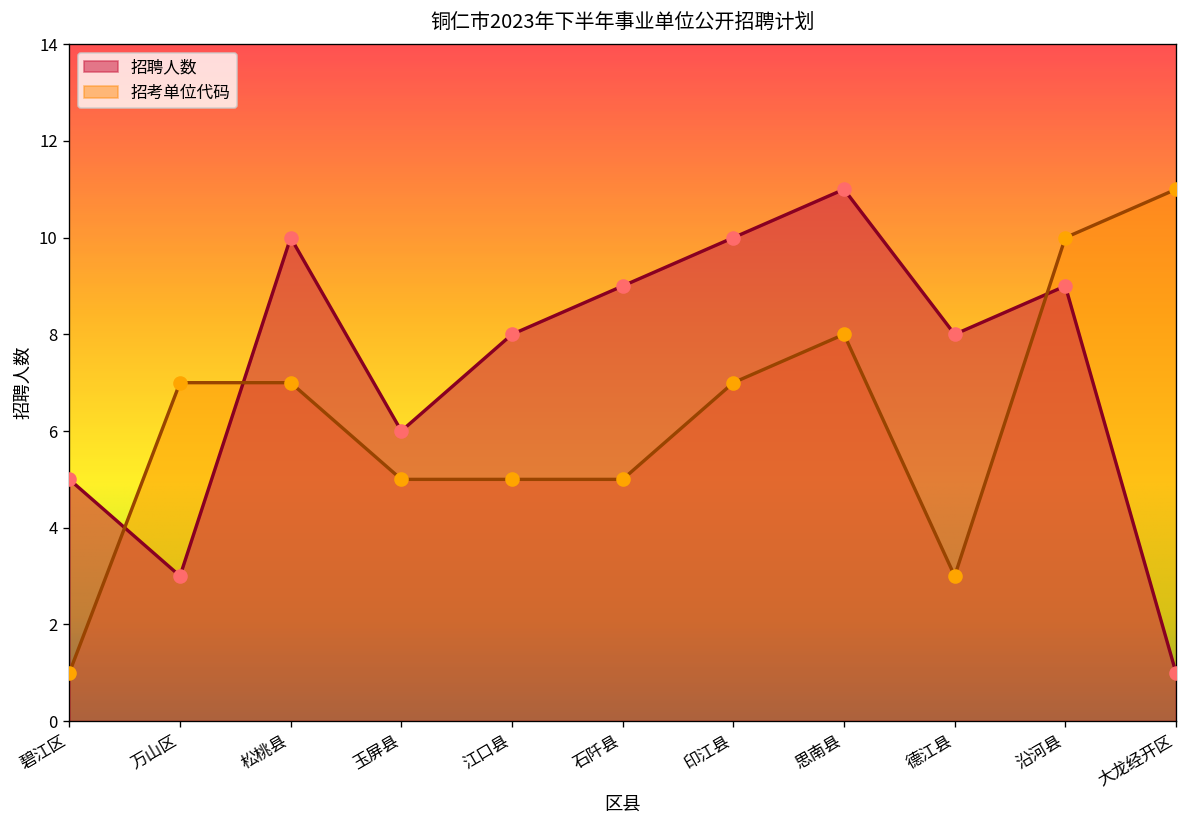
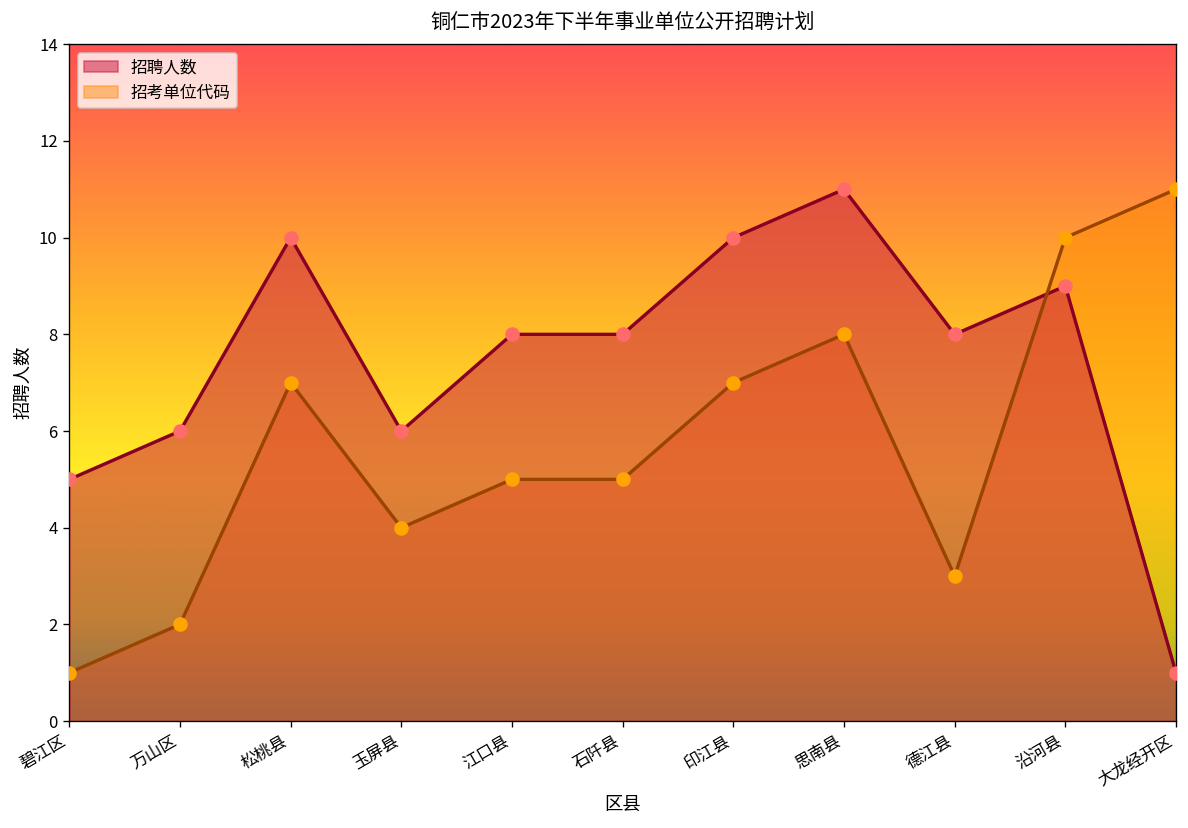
招聘人数, 万山区: 3 -> 6
招考单位代码, 万山区: 7 -> 2
招考单位代码, 玉屏县: 5 -> 4
招聘人数, 石阡县: 9 -> 8
